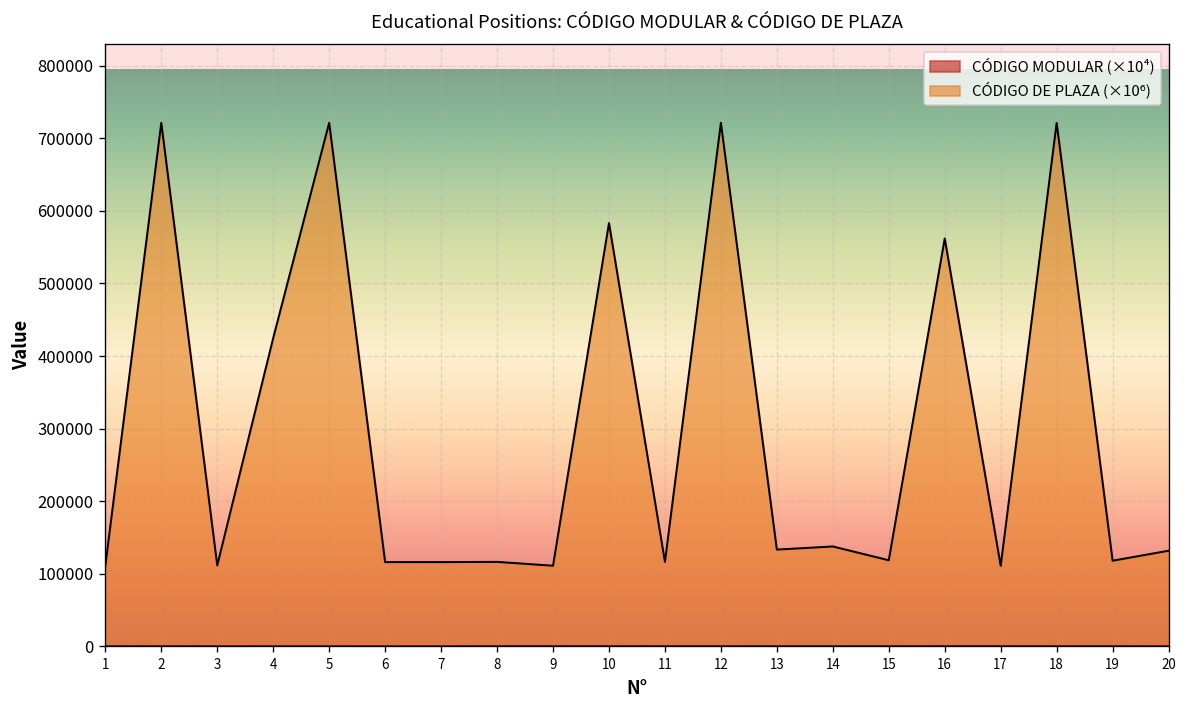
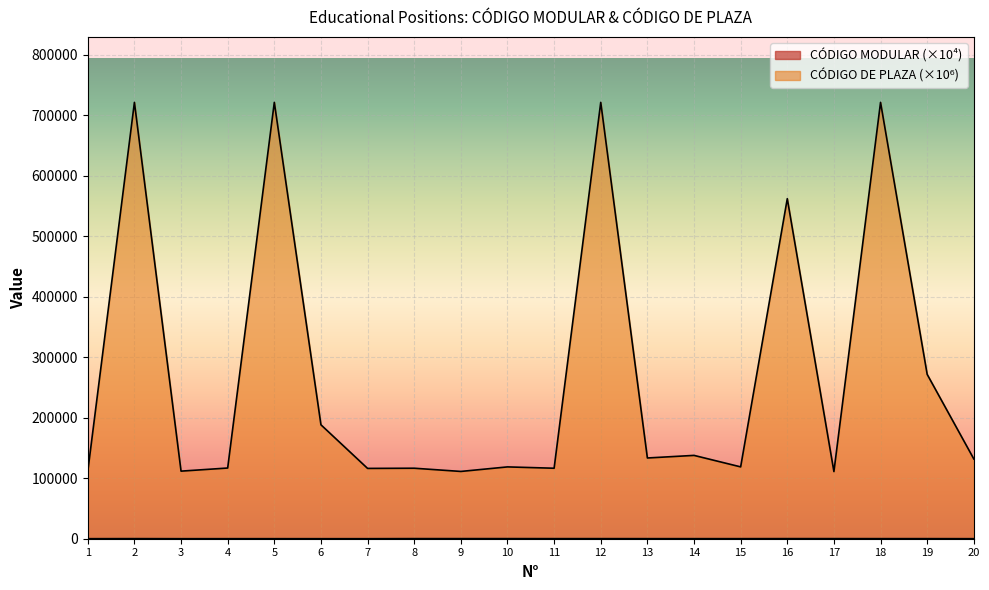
CÓDIGO DE PLAZA (×10⁶), 4: 420000 -> 120000
CÓDIGO DE PLAZA (×10⁶), 6: 120000 -> 190000
CÓDIGO DE PLAZA (×10⁶), 10: 580000 -> 120000
CÓDIGO DE PLAZA (×10⁶), 19: 120000 -> 270000
